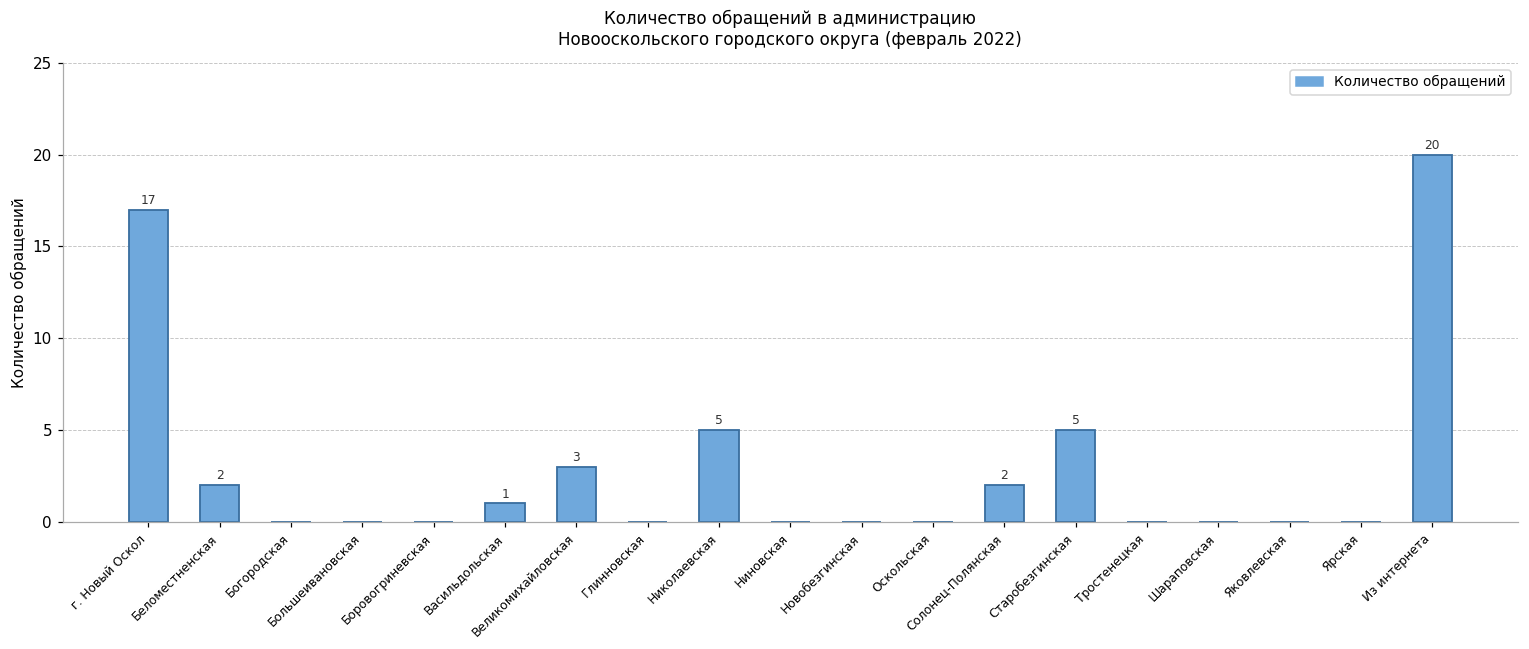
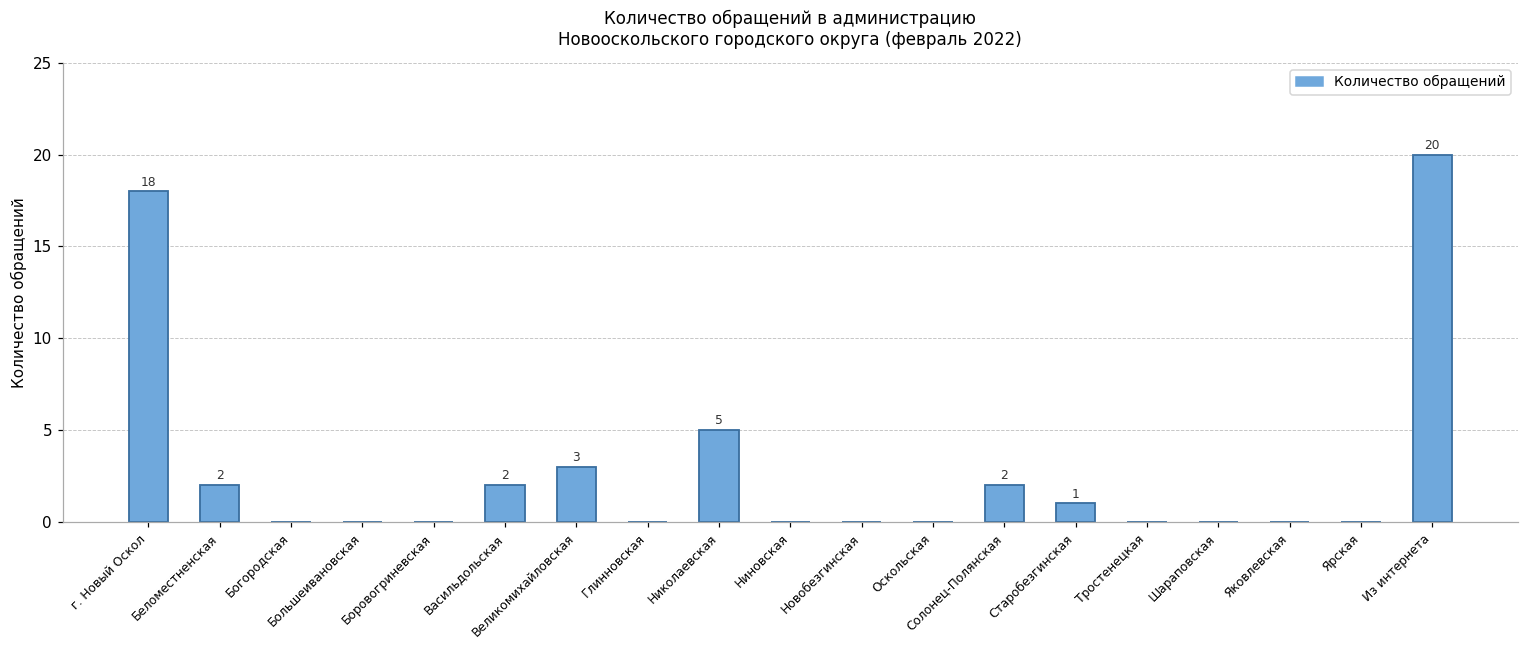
г. Новый Оскол: 17 -> 18
Васильдольская: 1 -> 2
Старобезгинская: 5 -> 1
